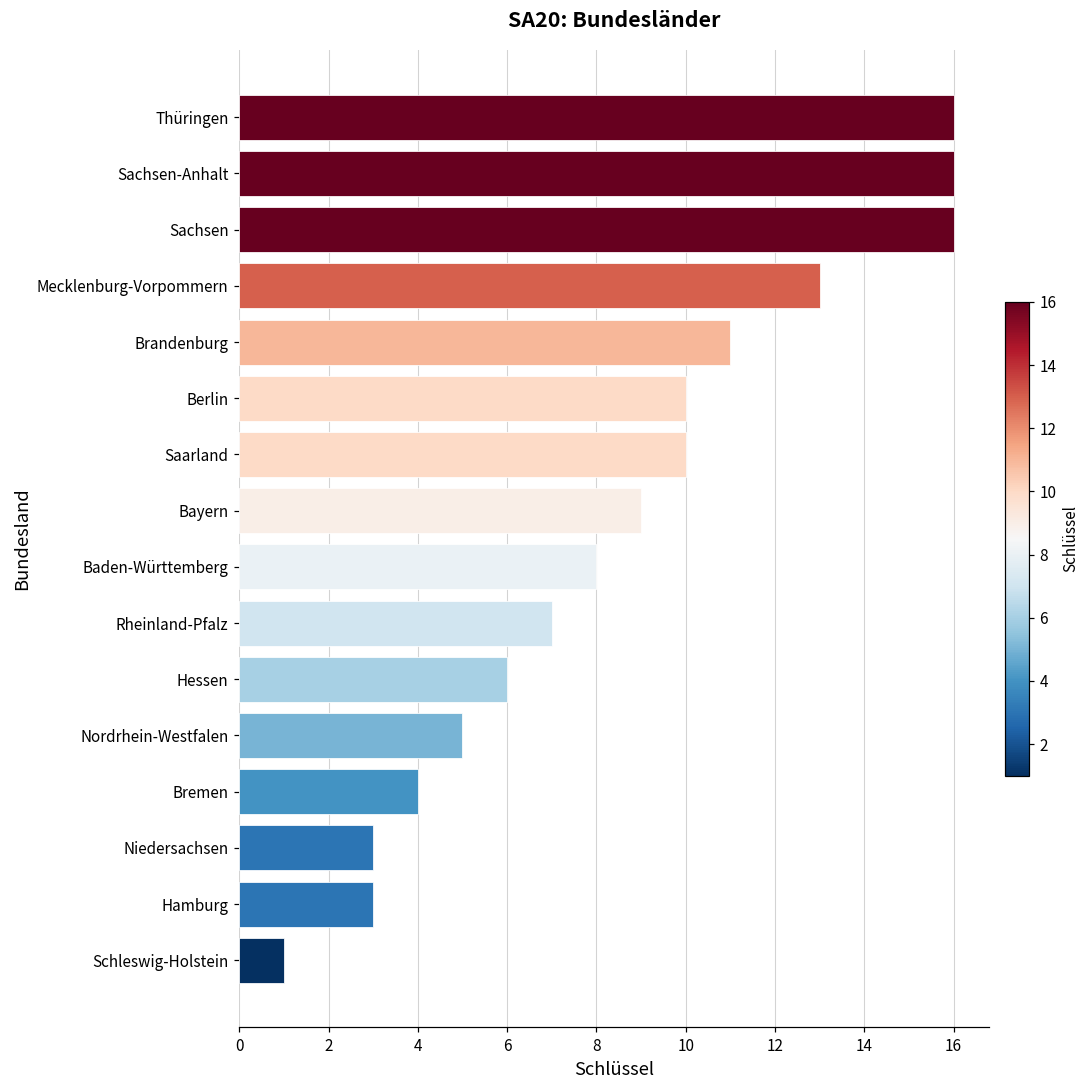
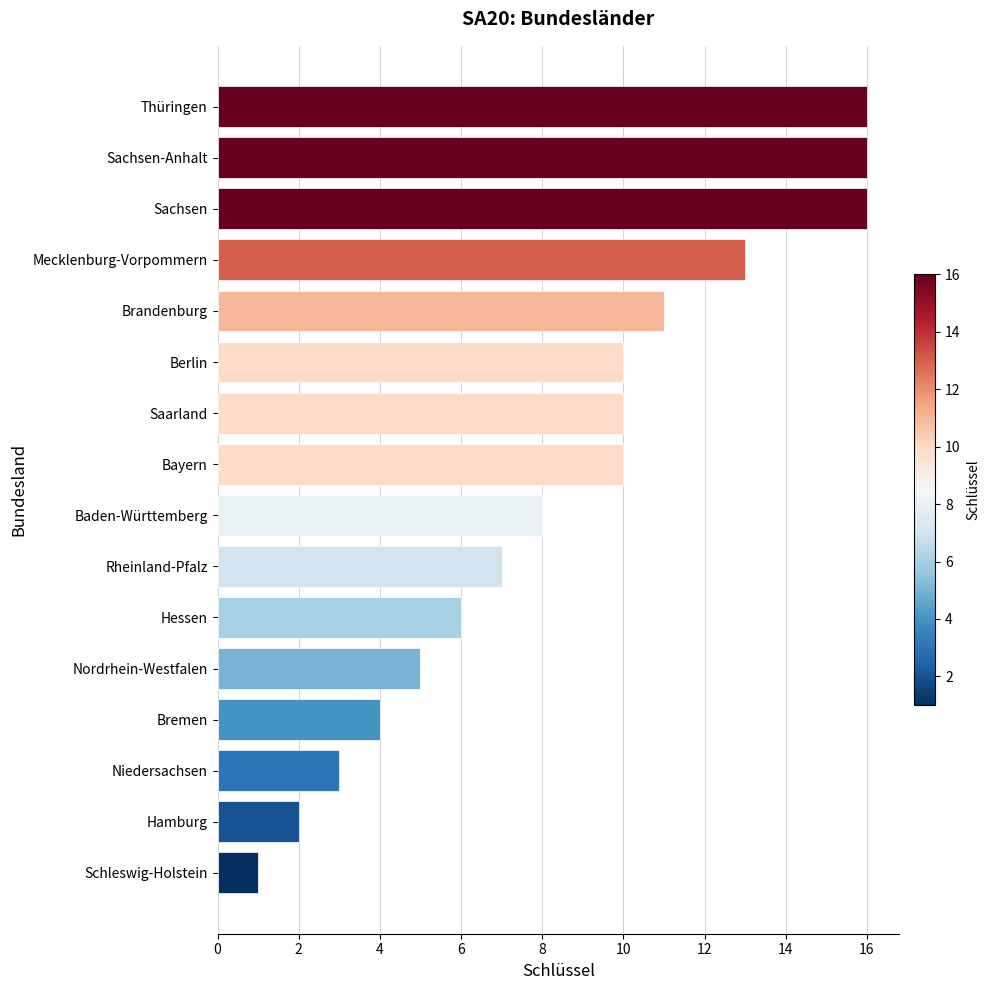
Bayern: 9 -> 10
Hamburg: 3 -> 2
